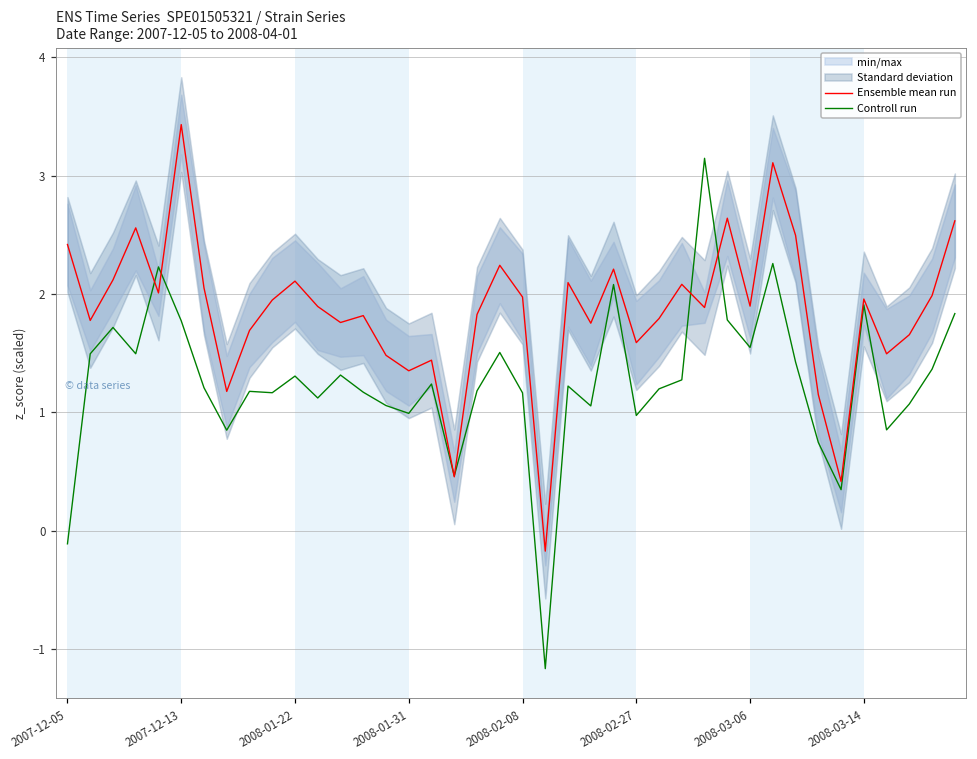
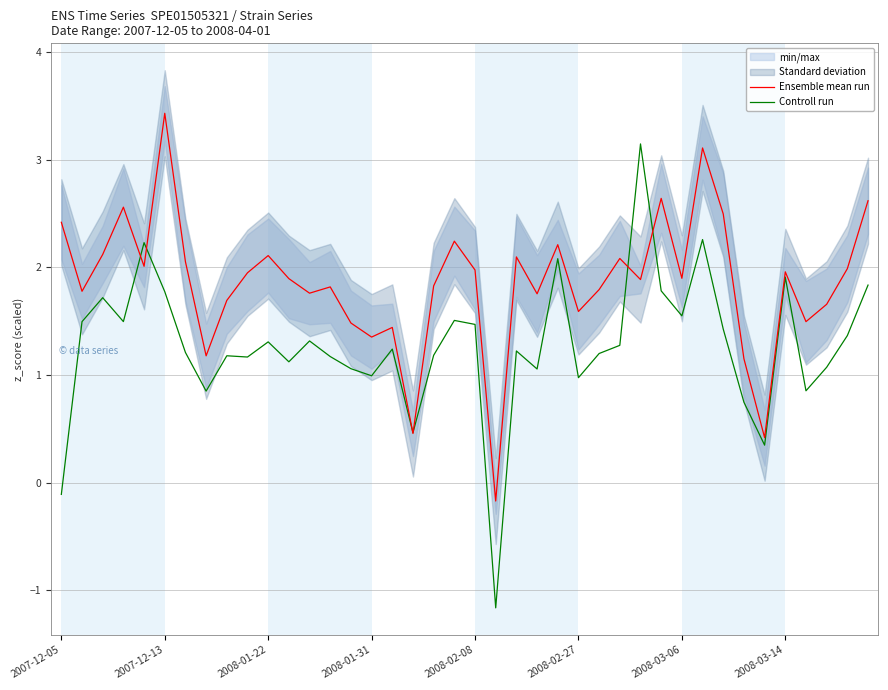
Controll run, 2008-02-08: 1.17 -> 1.47
